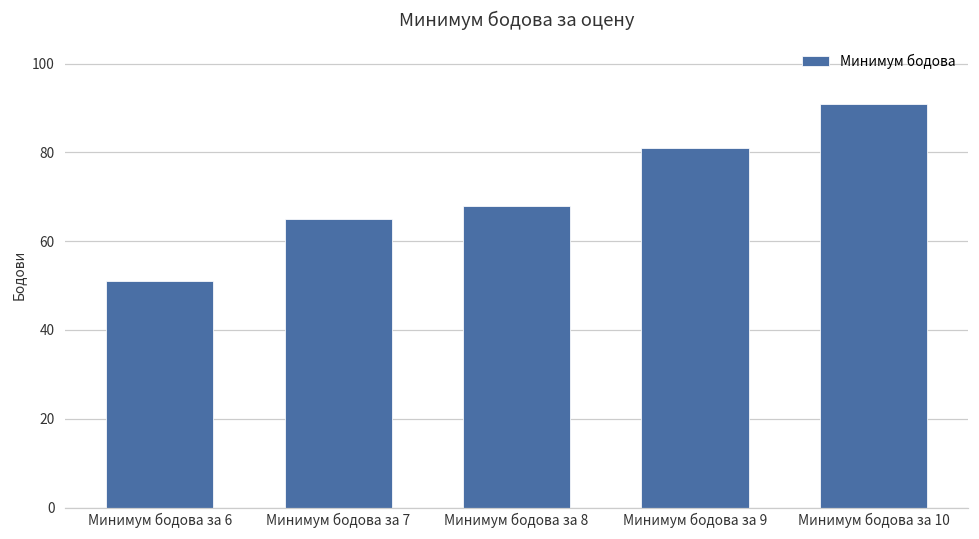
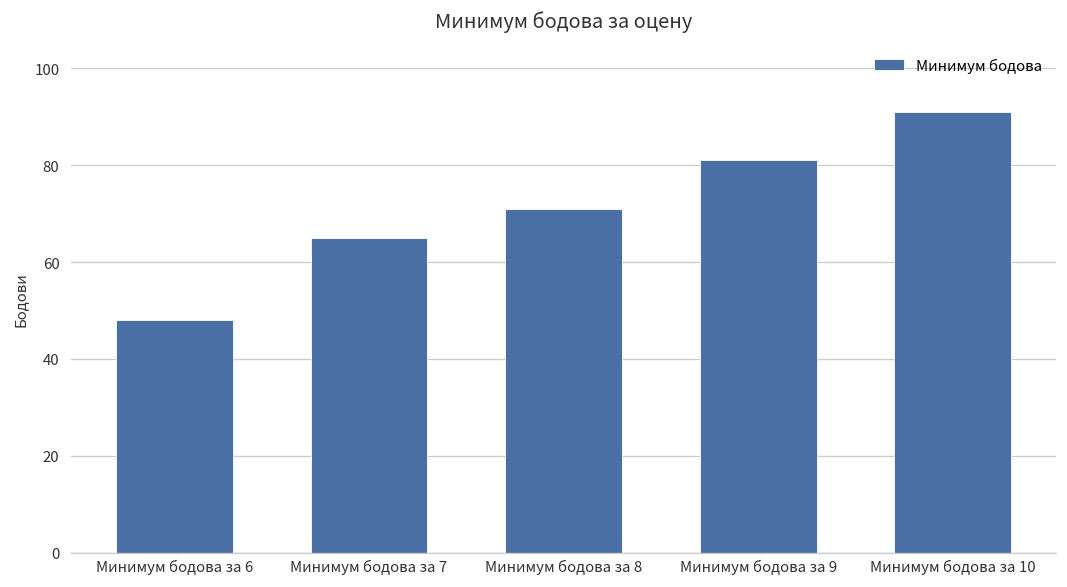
Минимум бодова за 6: 51 -> 48
Минимум бодова за 8: 68 -> 71
